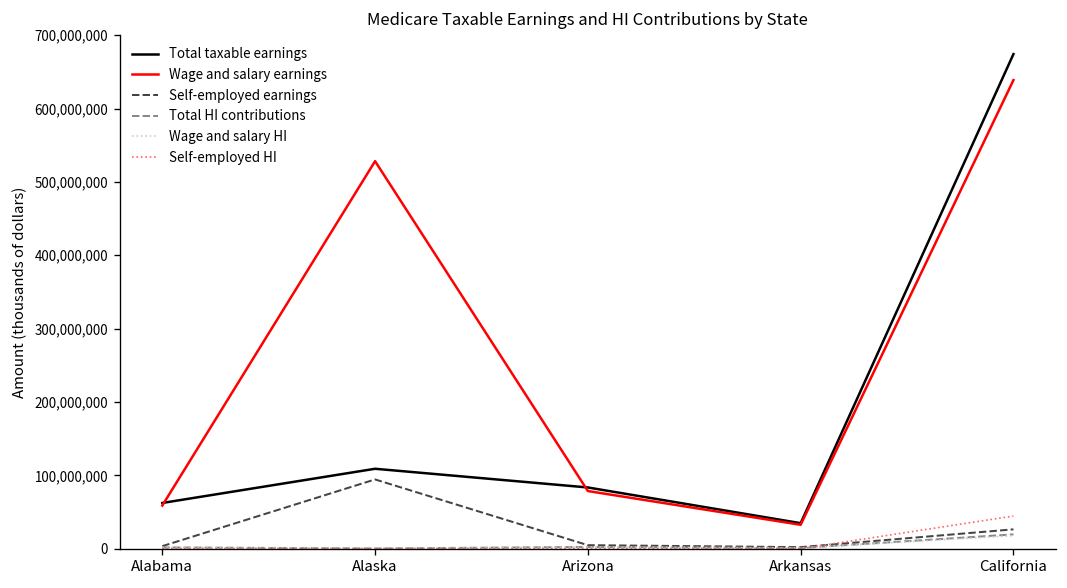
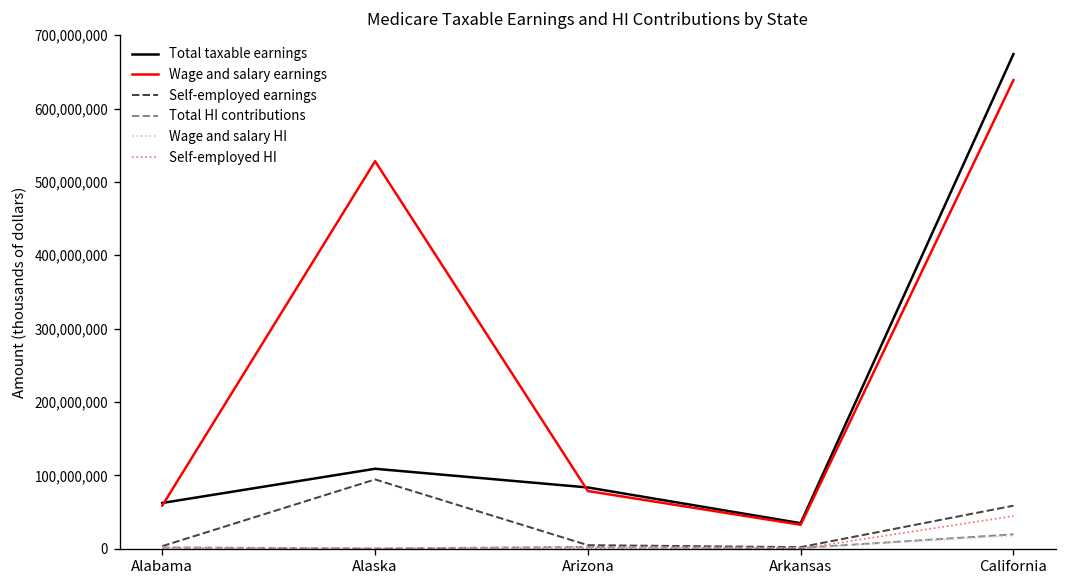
Self-employed earnings, California: 30,000,000 -> 60,000,000
